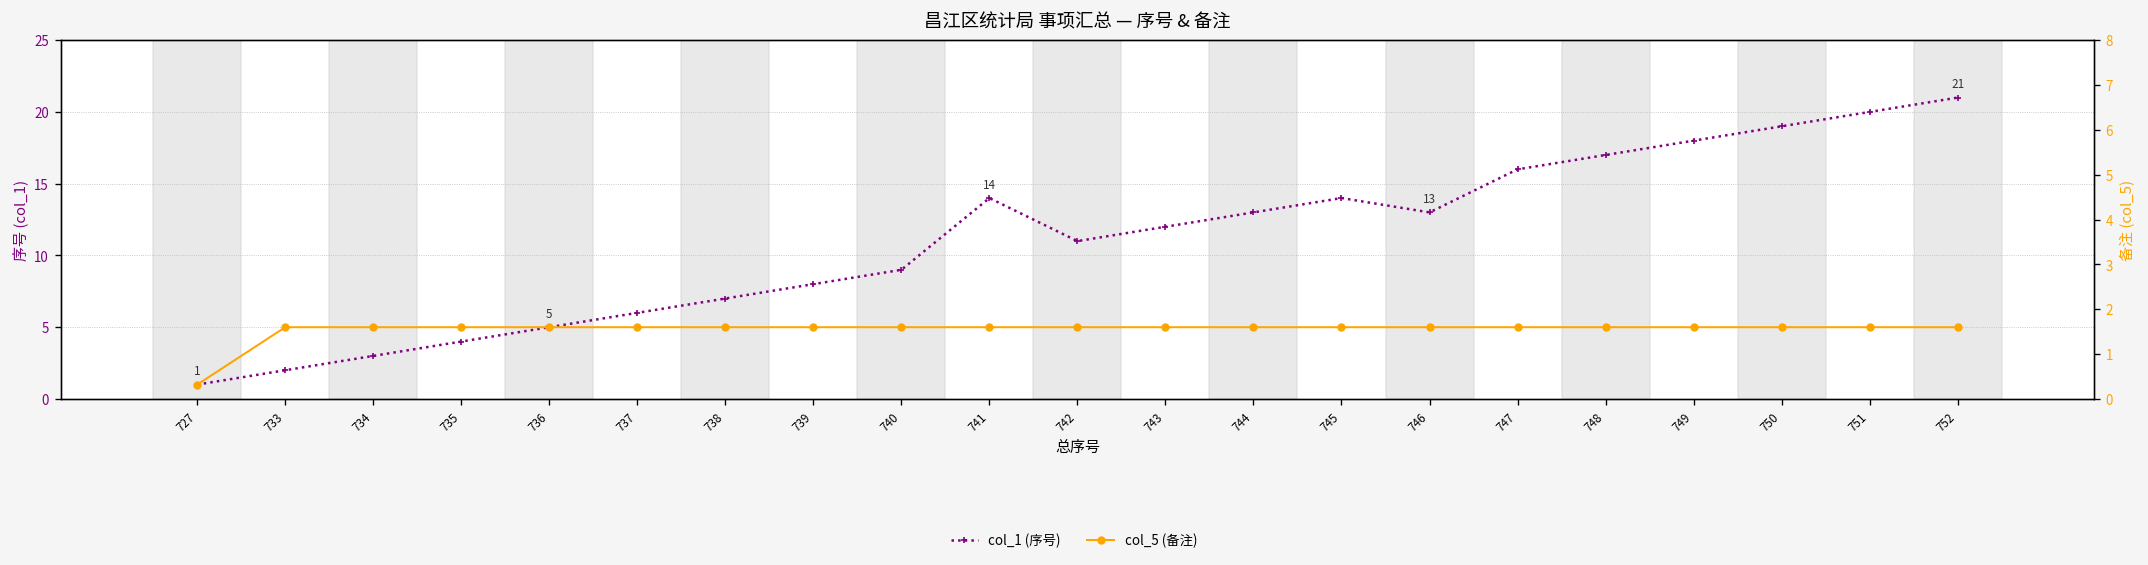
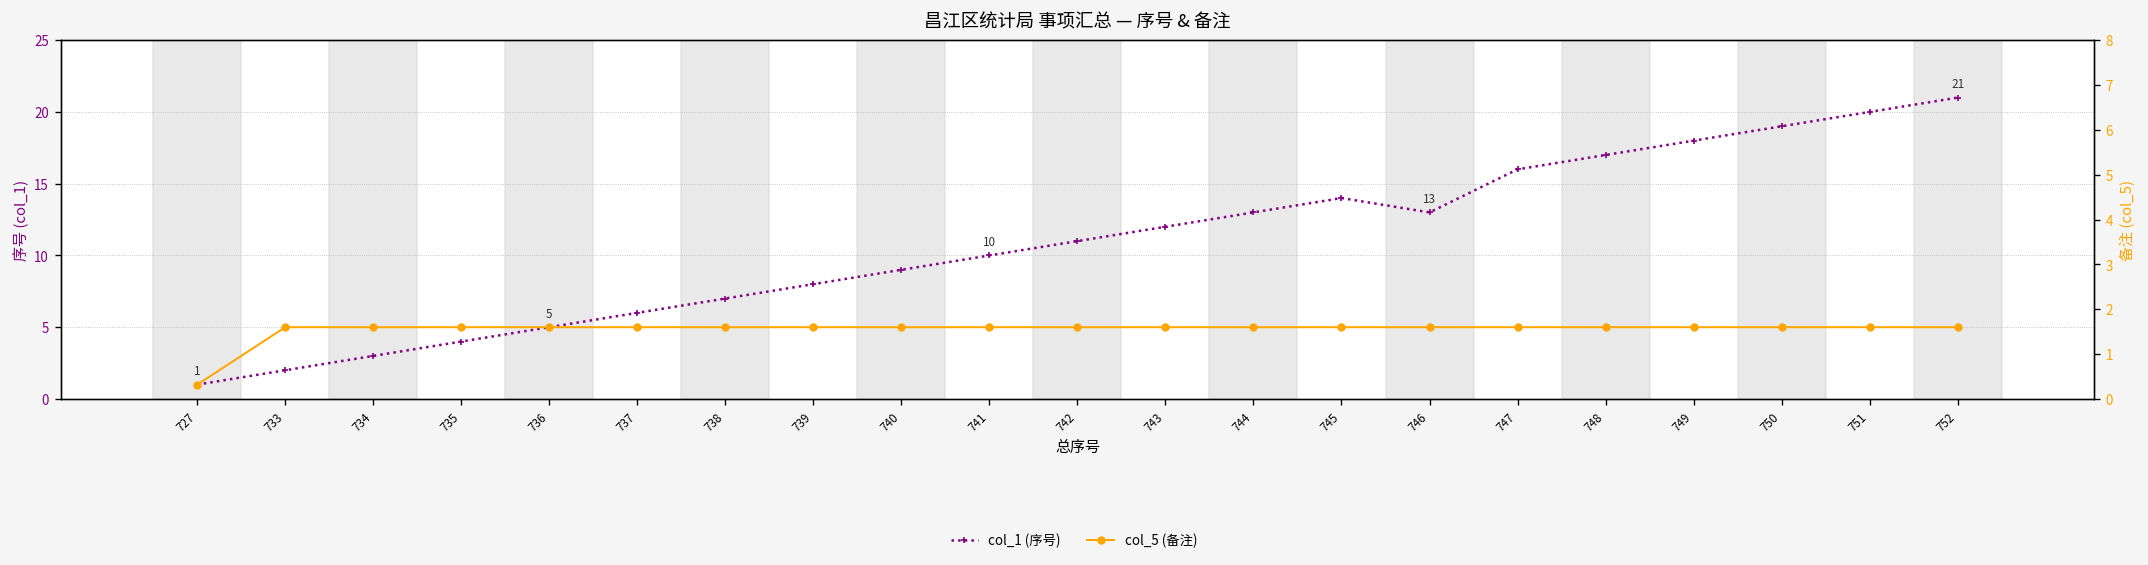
col_1 (序号), 741: 14 -> 10
